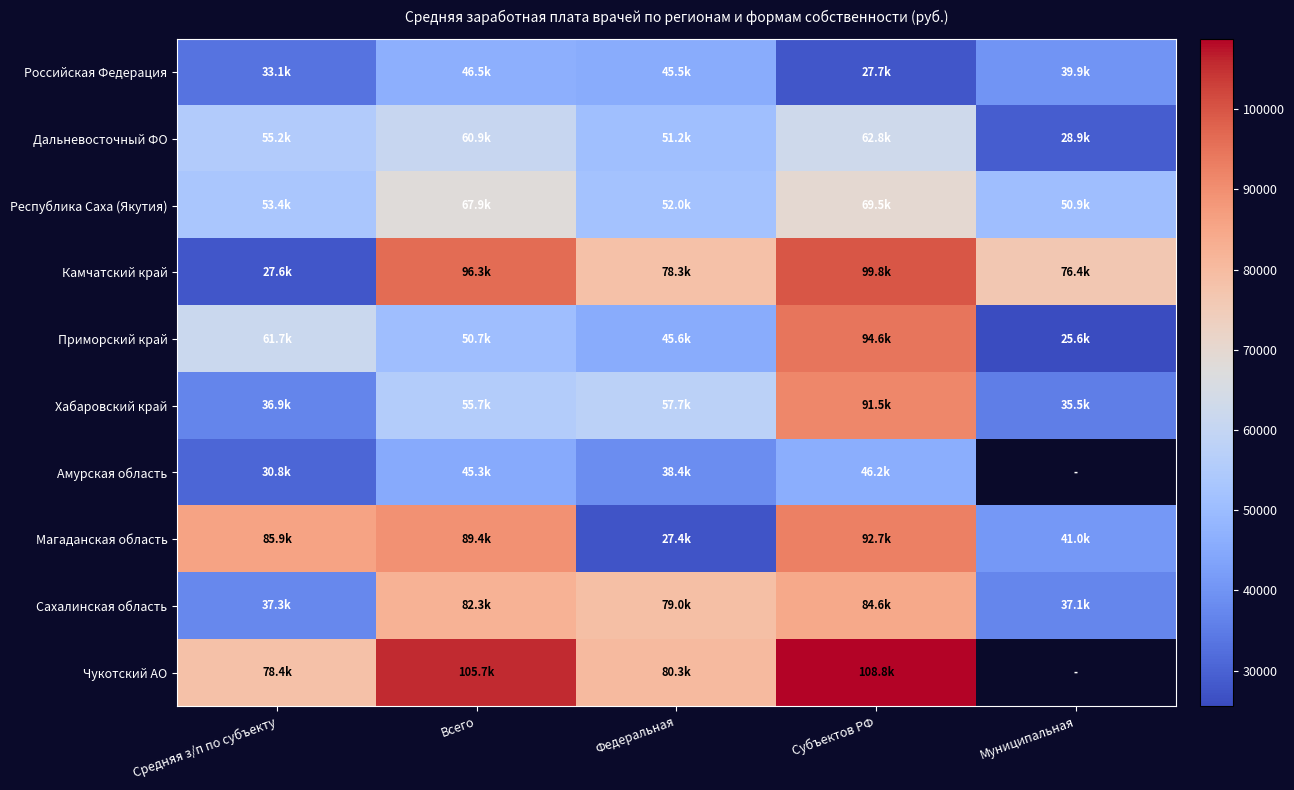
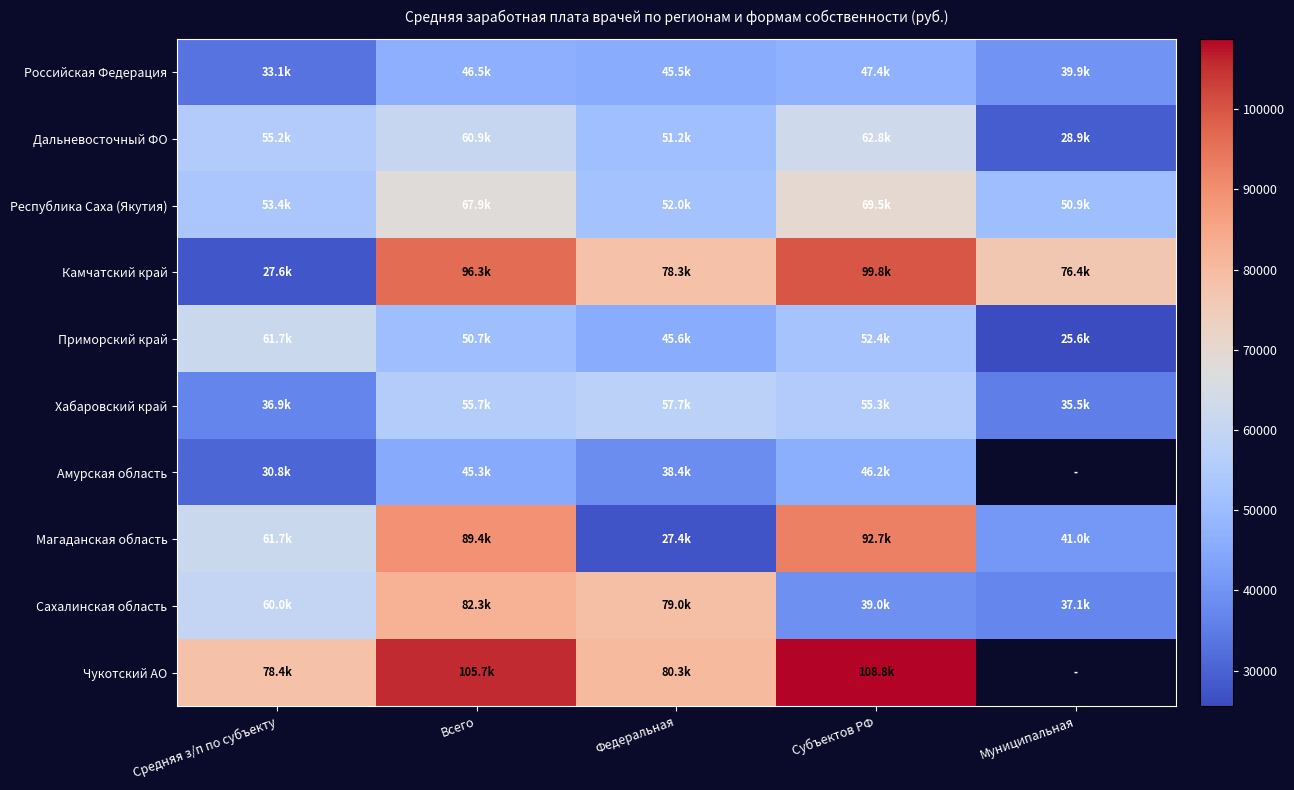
Российская Федерация, Субъектов РФ: 27.7k -> 47.4k
Приморский край, Субъектов РФ: 94.6k -> 52.4k
Хабаровский край, Субъектов РФ: 91.5k -> 55.3k
Магаданская область, Средняя з/п по субъекту: 85.9k -> 61.7k
Сахалинская область, Средняя з/п по субъекту: 37.3k -> 60.0k
Сахалинская область, Субъектов РФ: 84.6k -> 39.0k
